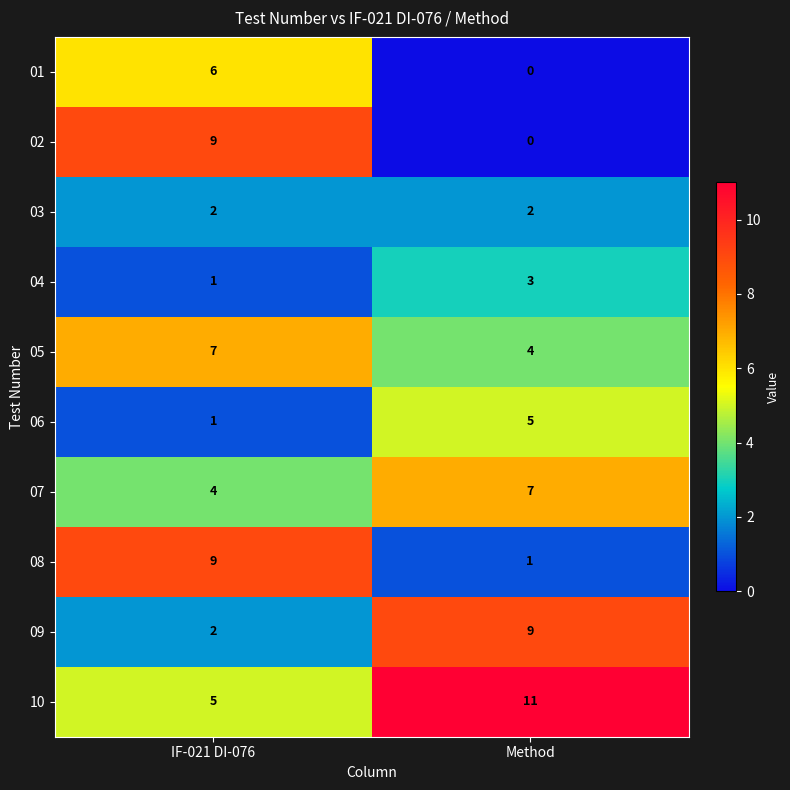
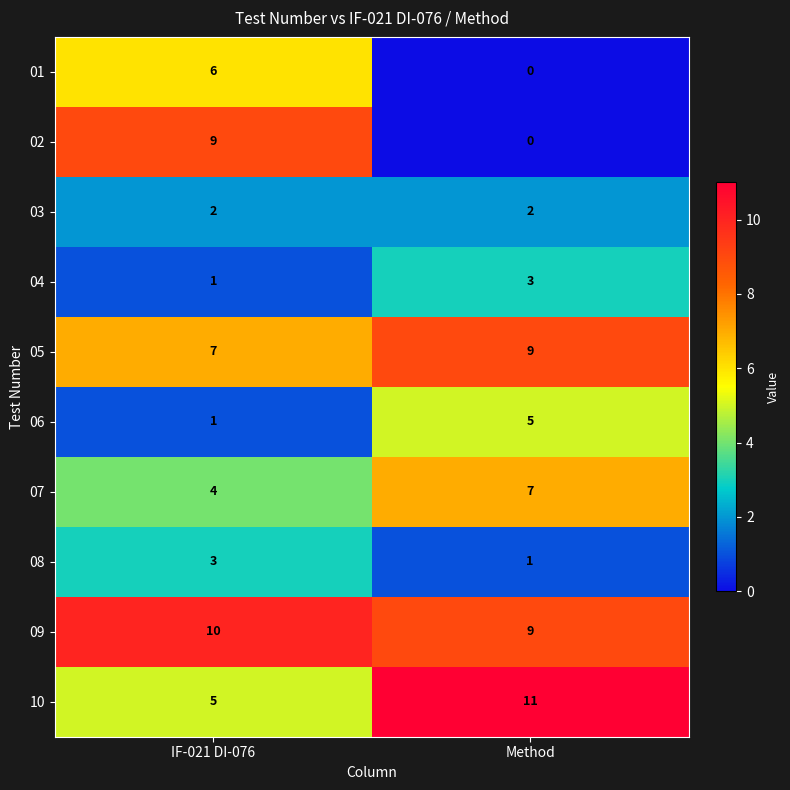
05, Method: 4 -> 9
08, IF-021 DI-076: 9 -> 3
09, IF-021 DI-076: 2 -> 10
